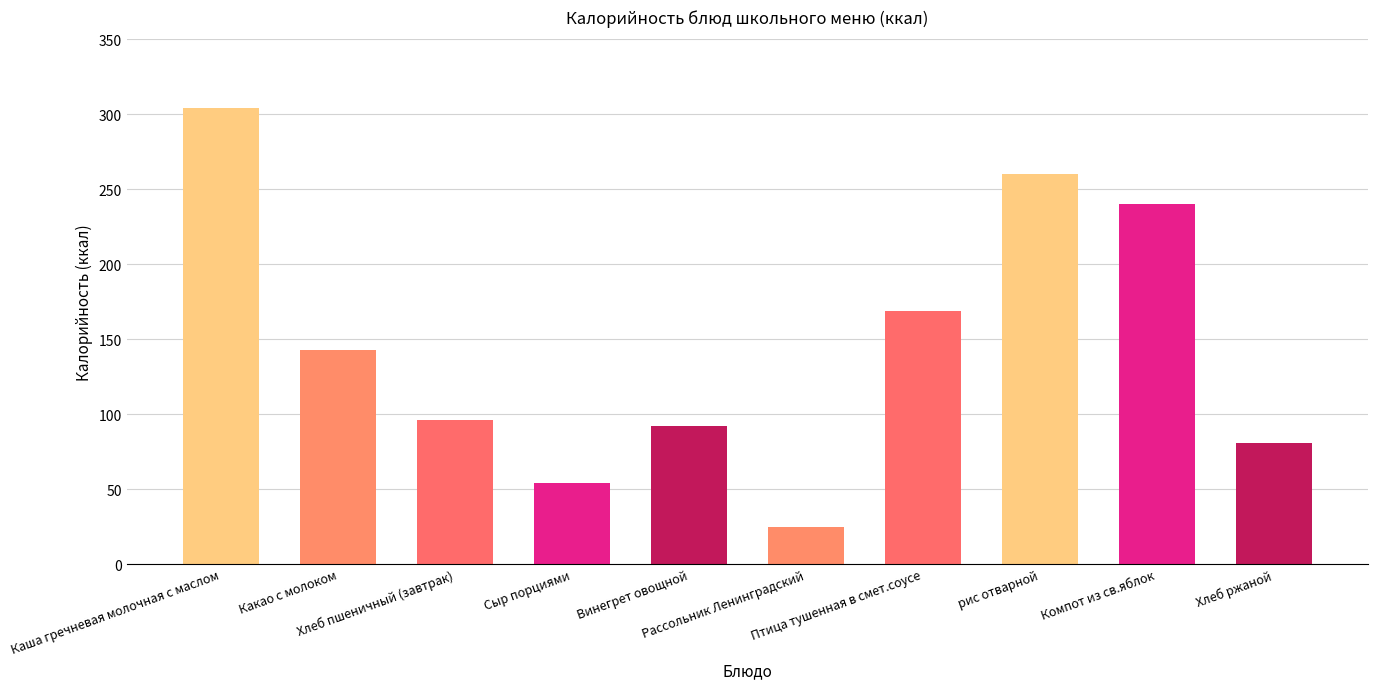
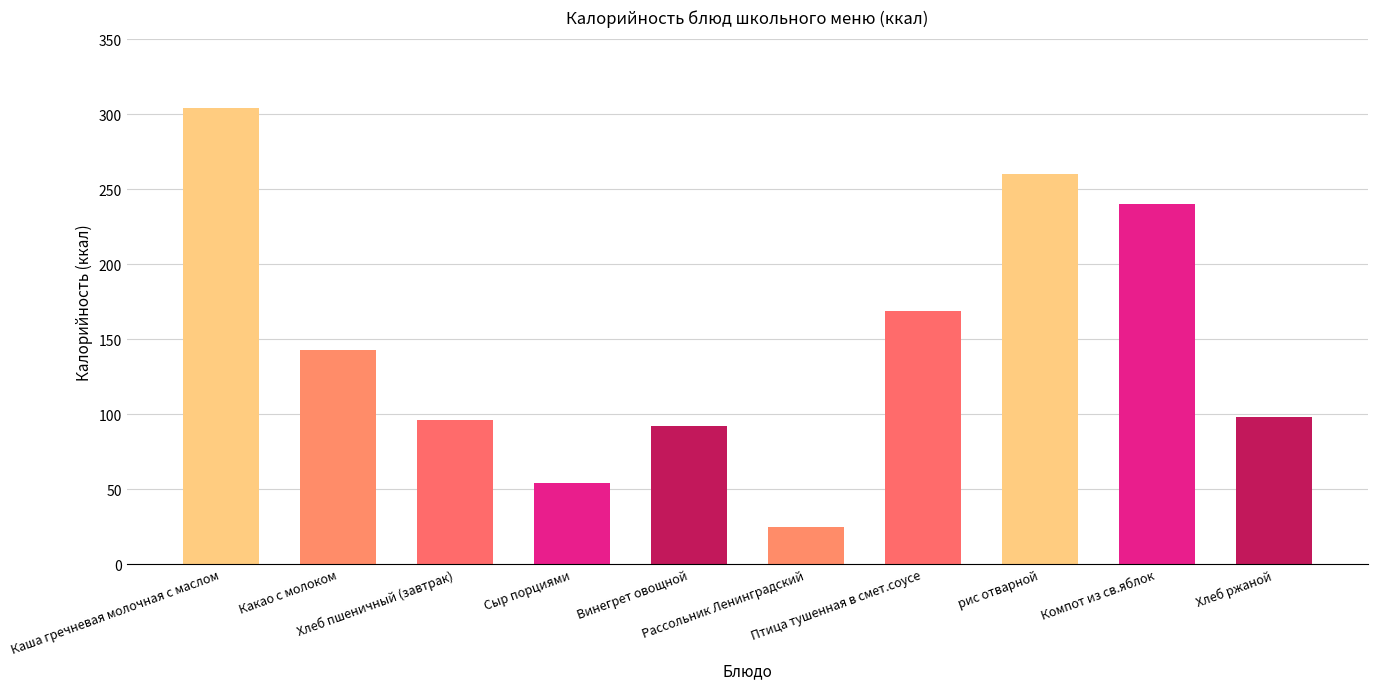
Хлеб ржаной: 81 -> 98
